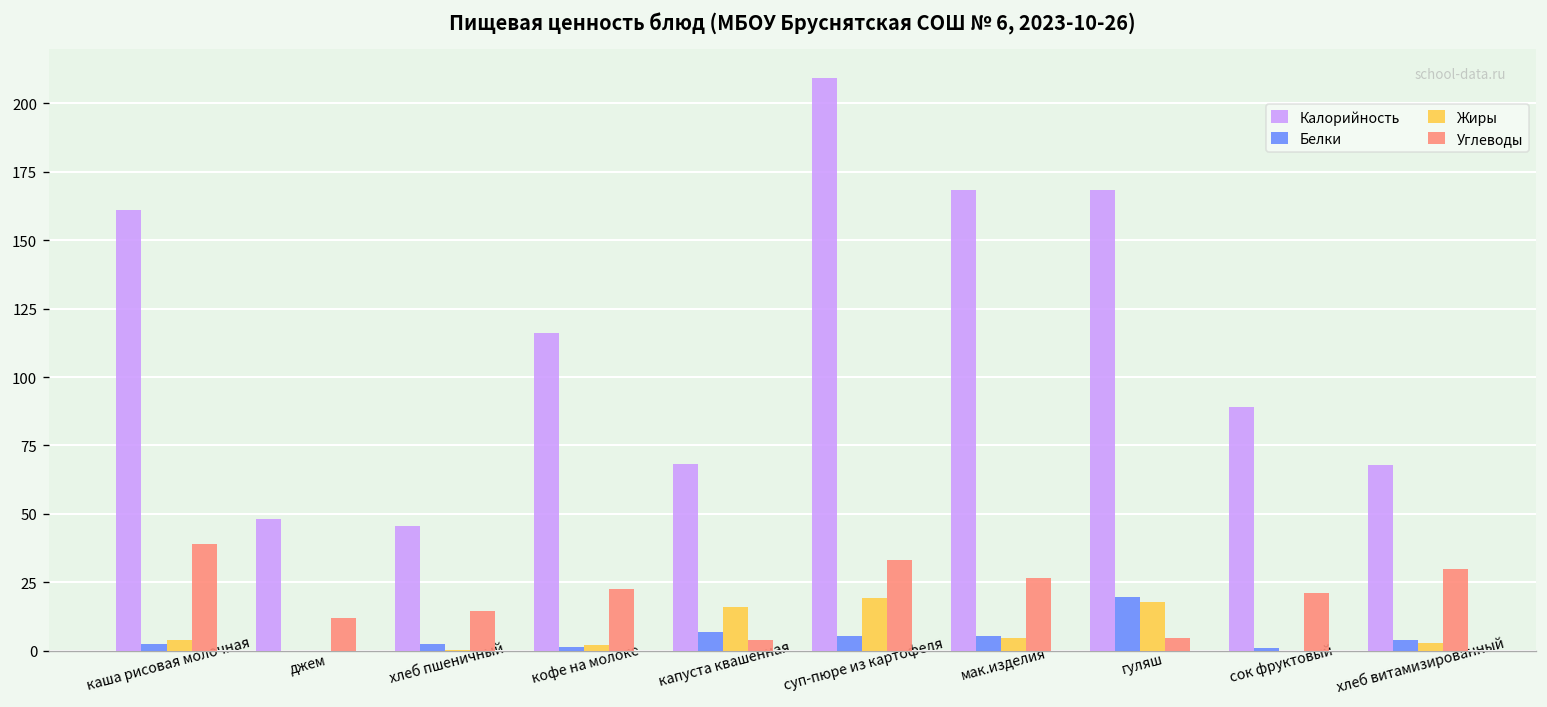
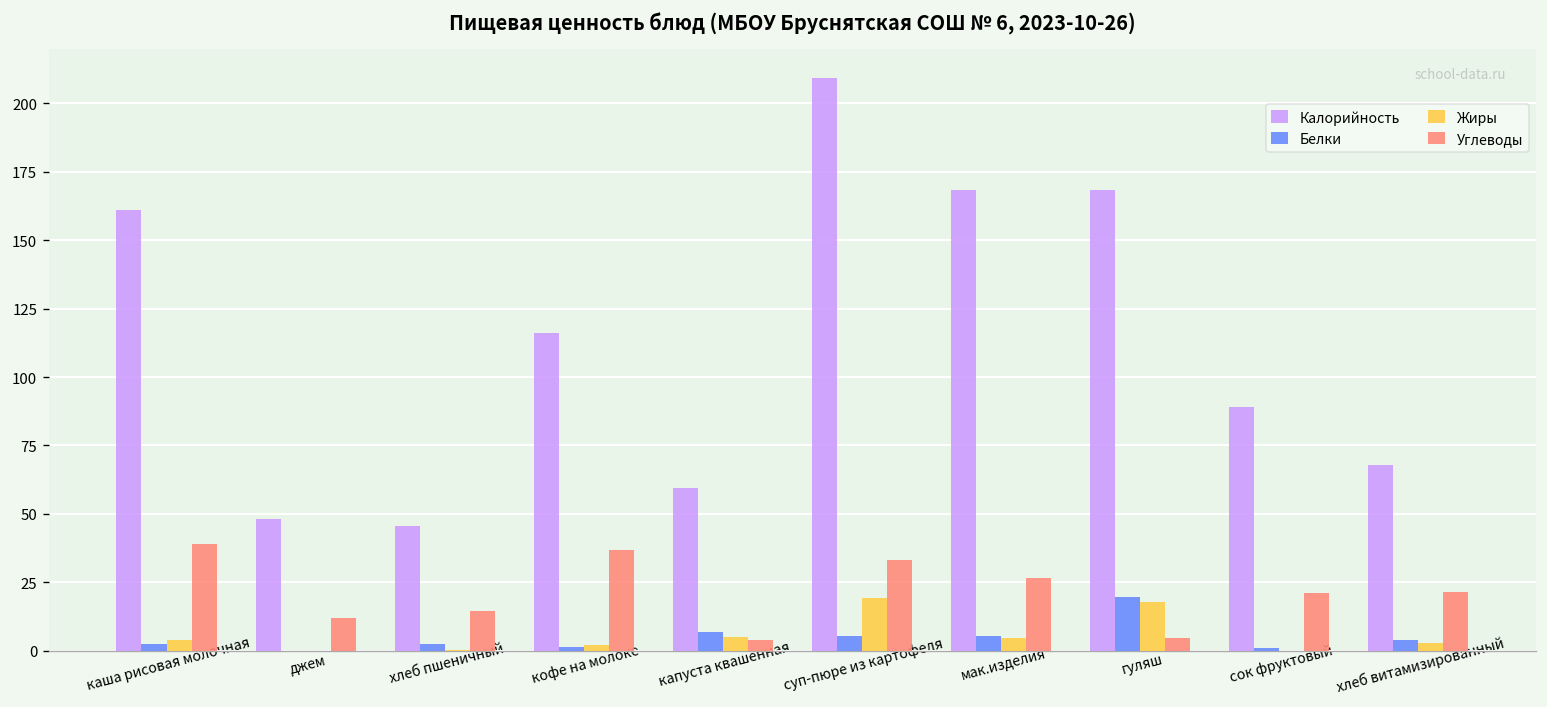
Углеводы, кофе на молоке: 22 -> 37
Калорийность, капуста квашенная: 68 -> 60
Жиры, капуста квашенная: 16 -> 5
Углеводы, хлеб витамизированный: 30 -> 22
